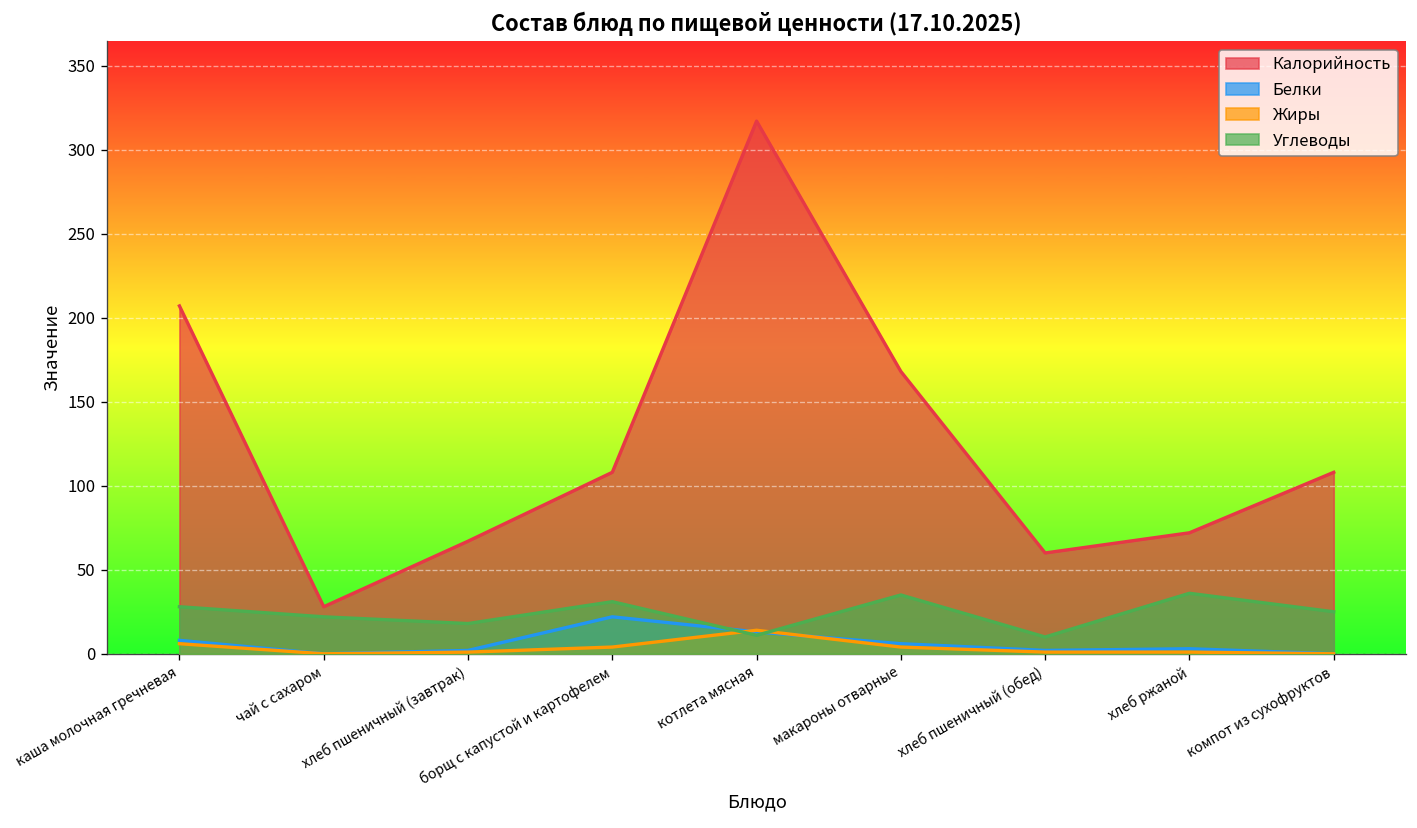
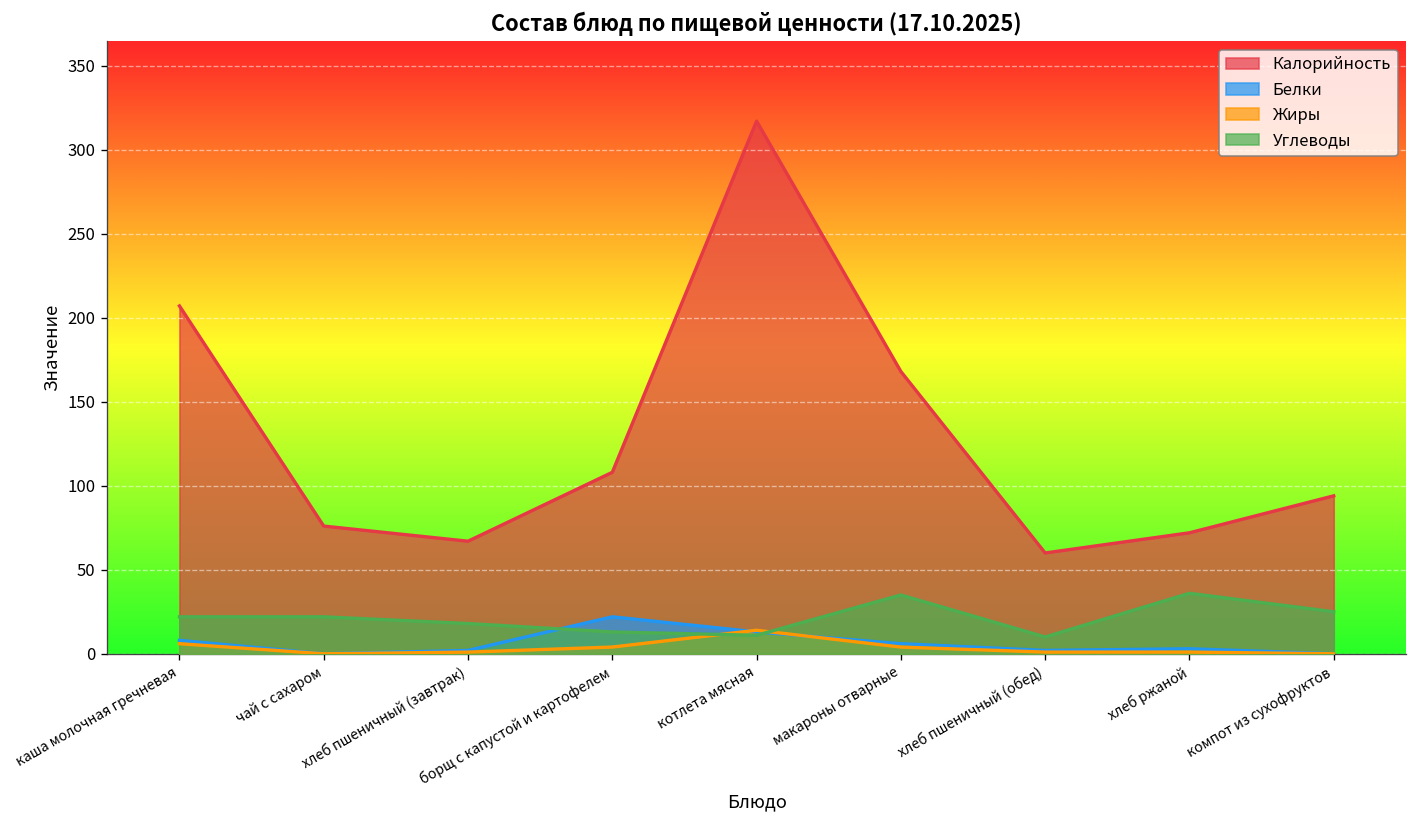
Углеводы, каша молочная гречневая: 28 -> 22
Калорийность, чай с сахаром: 28 -> 76
Углеводы, борщ с капустой и картофелем: 31 -> 13
Калорийность, компот из сухофруктов: 108 -> 94
